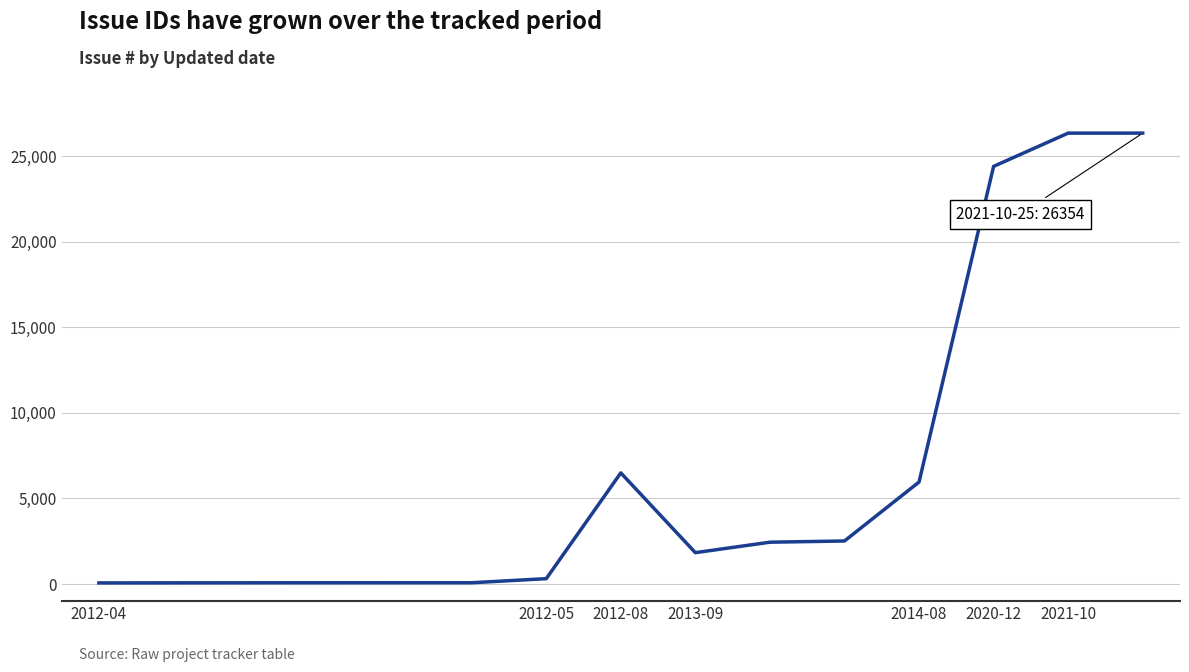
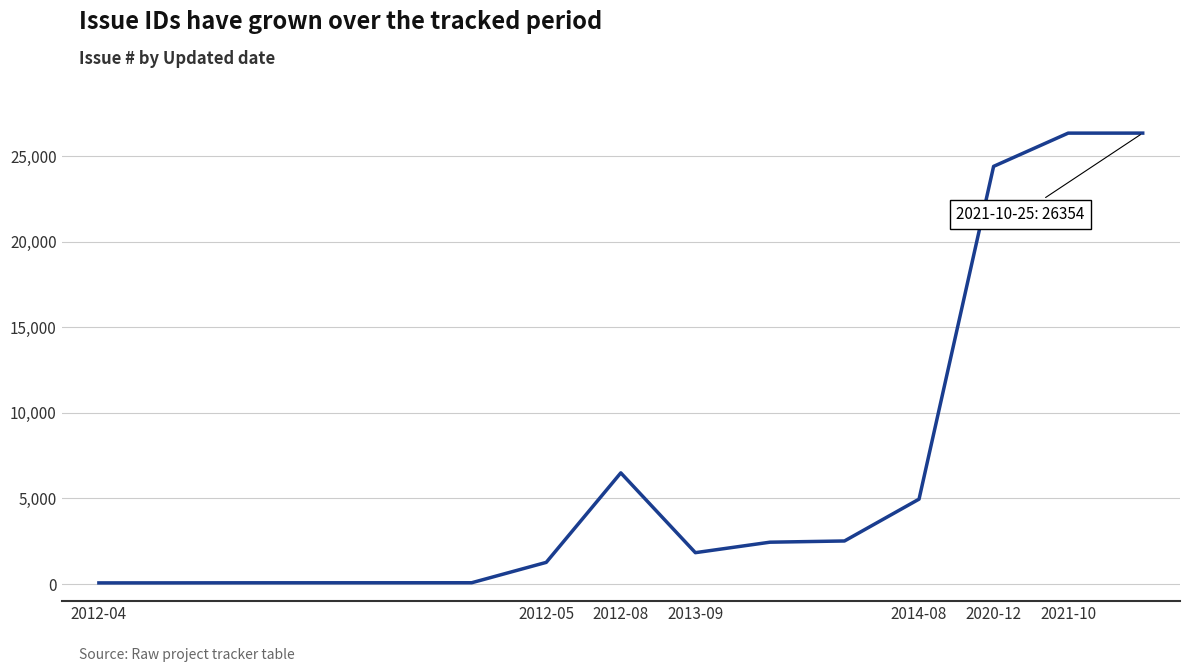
2012-05: 300 -> 1,300
2014-08: 6,000 -> 5,000
